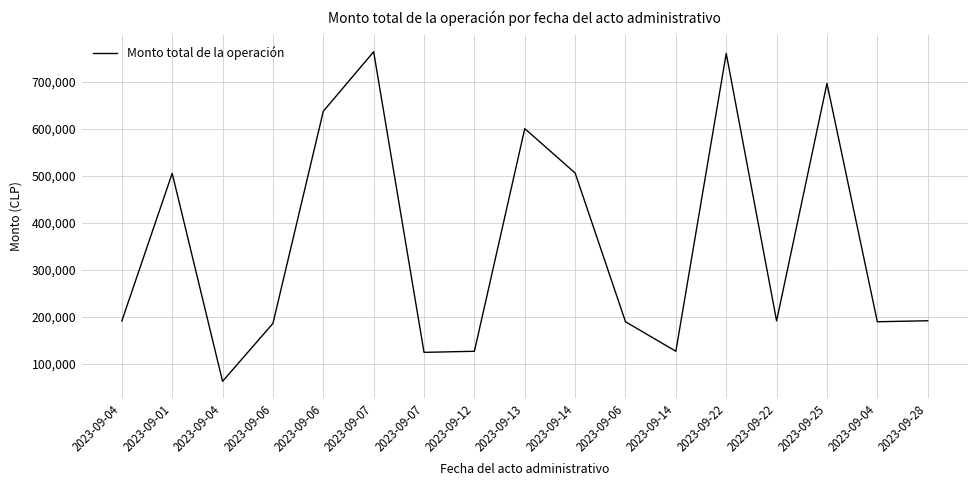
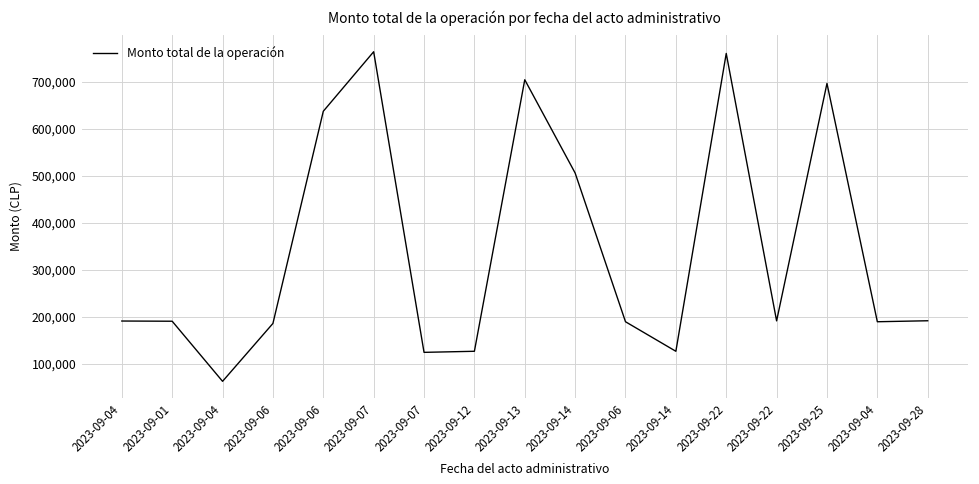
2023-09-01: 500,000 -> 190,000
2023-09-13: 600,000 -> 700,000
